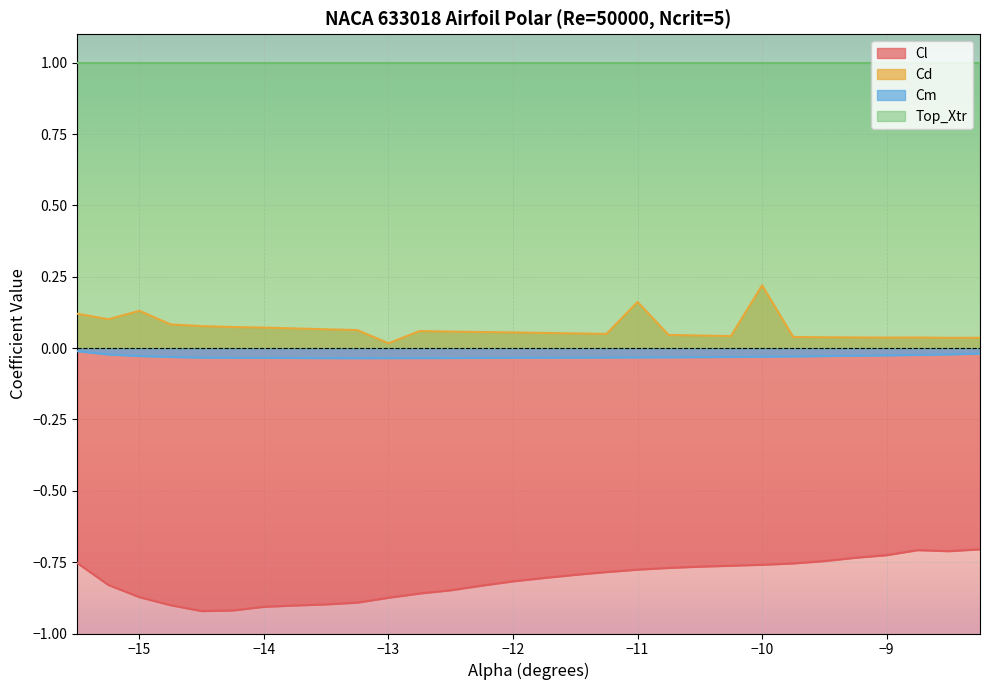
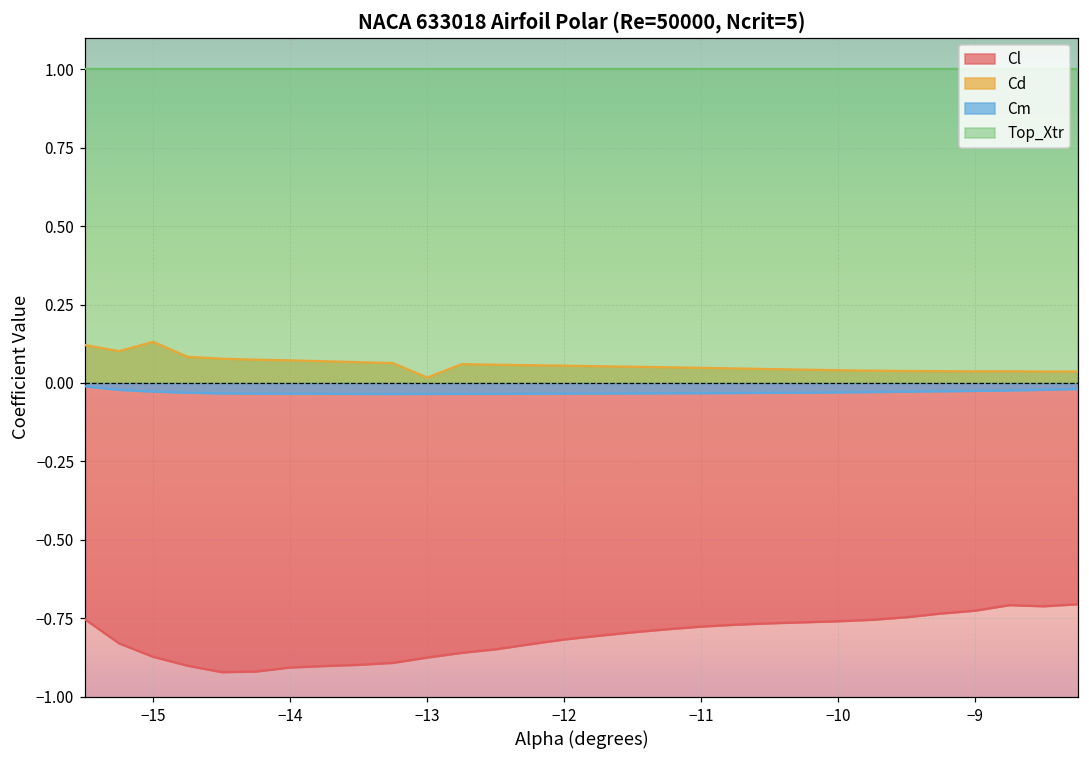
Cd, −11: 0.16 -> 0.05
Cd, −10: 0.22 -> 0.04
